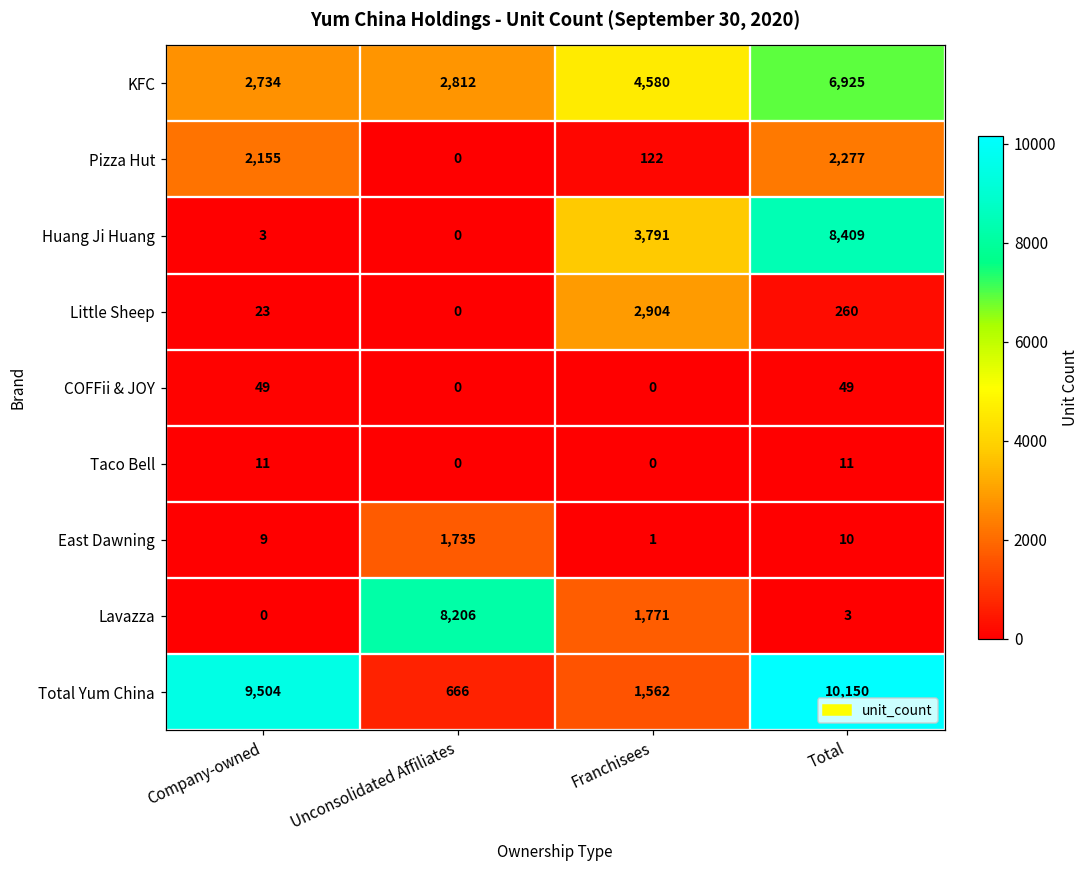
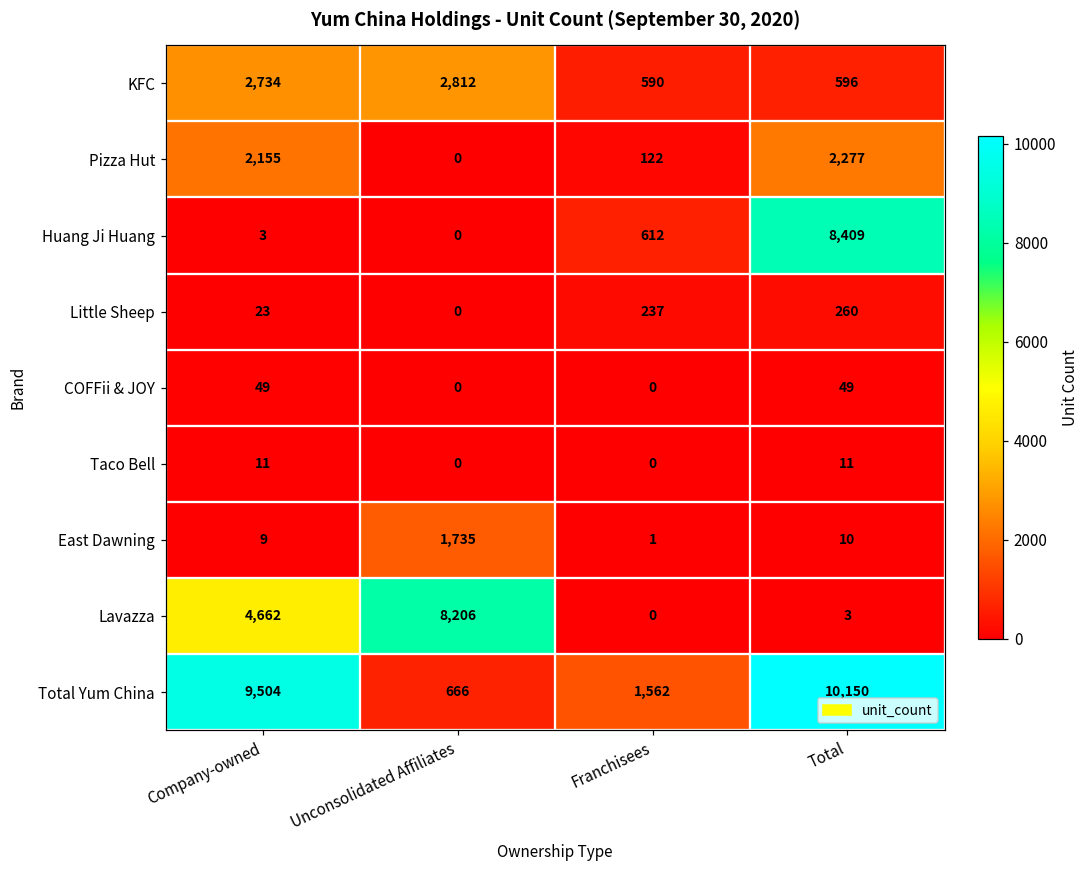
KFC, Franchisees: 4,580 -> 590
KFC, Total: 6,925 -> 596
Huang Ji Huang, Franchisees: 3,791 -> 612
Little Sheep, Franchisees: 2,904 -> 237
Lavazza, Company-owned: 0 -> 4,662
Lavazza, Franchisees: 1,771 -> 0
